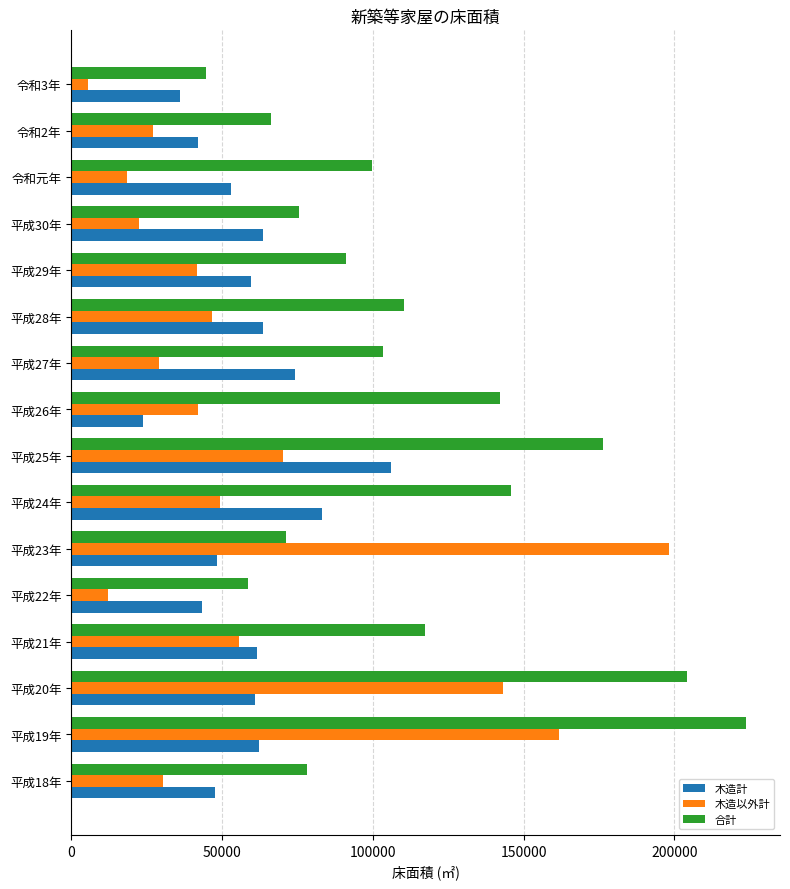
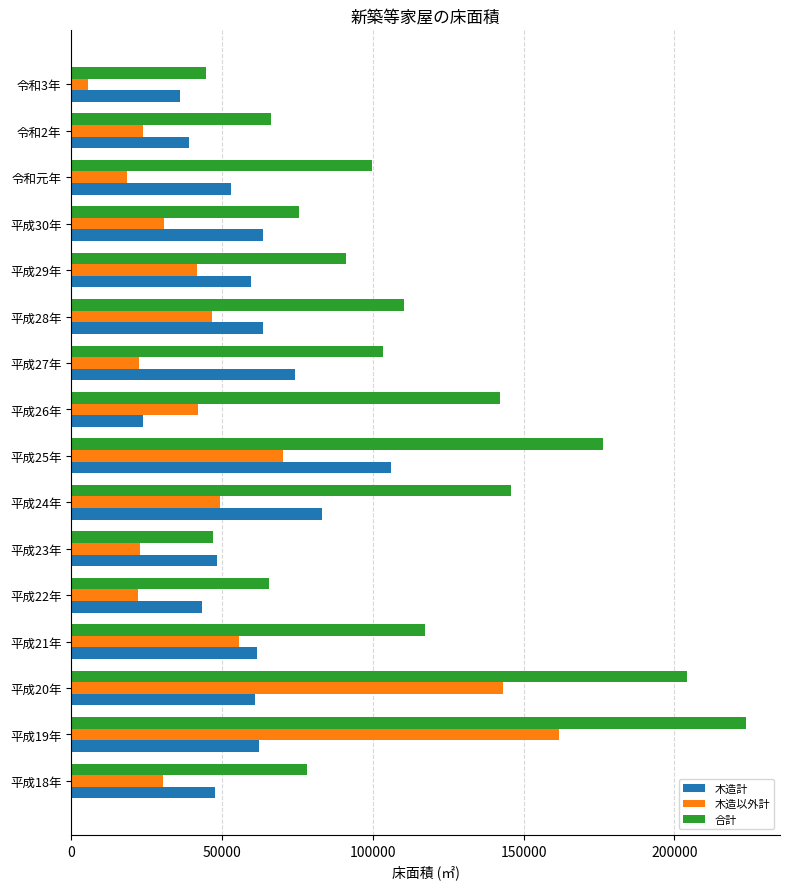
木造以外計, 令和2年: 27000 -> 24000
木造計, 令和2年: 42000 -> 39000
木造以外計, 平成30年: 22000 -> 31000
木造以外計, 平成27年: 29000 -> 22000
合計, 平成23年: 71000 -> 47000
木造以外計, 平成23年: 198000 -> 23000
合計, 平成22年: 59000 -> 66000
木造以外計, 平成22年: 12000 -> 22000
